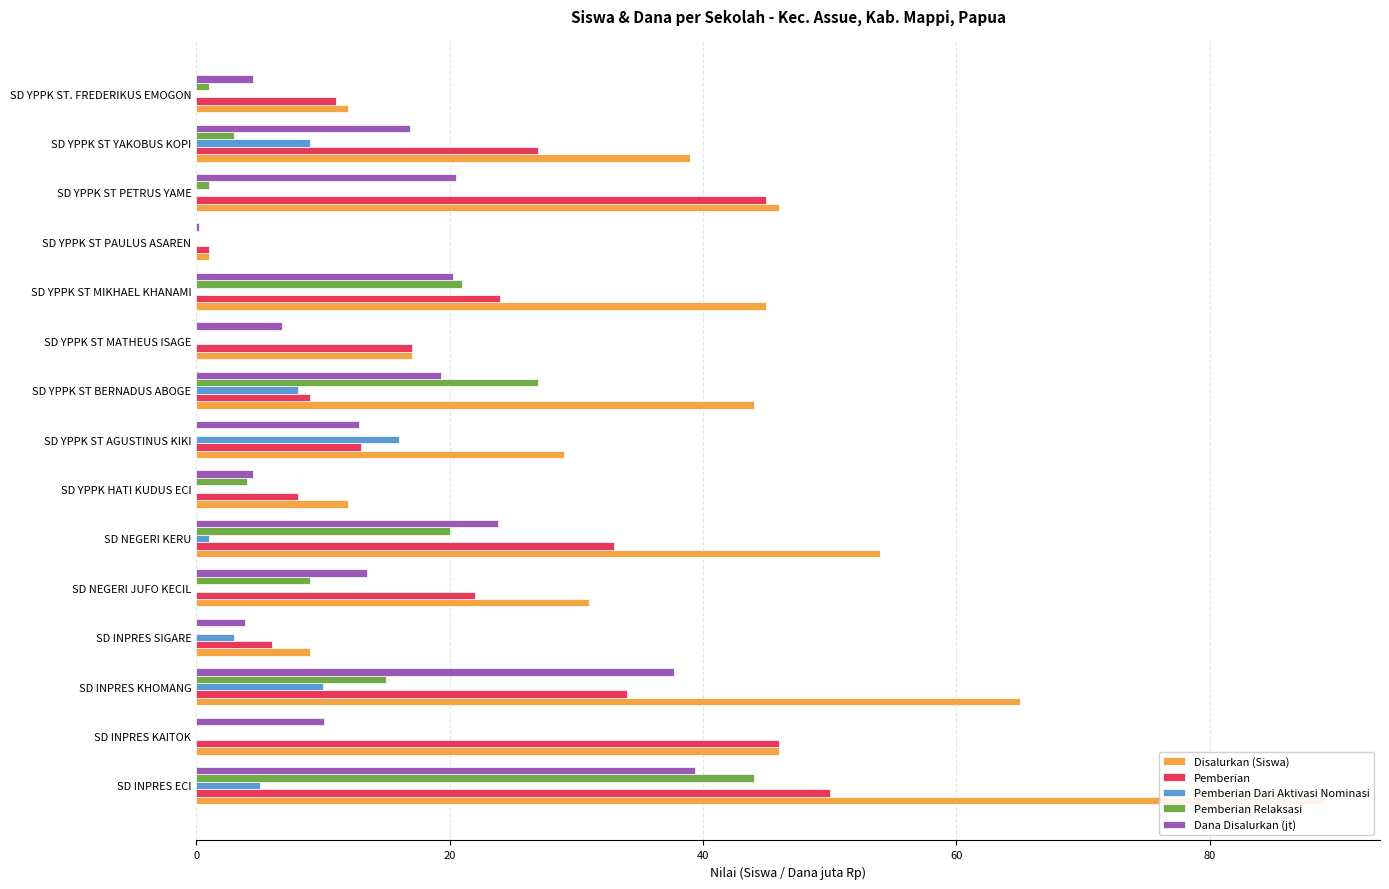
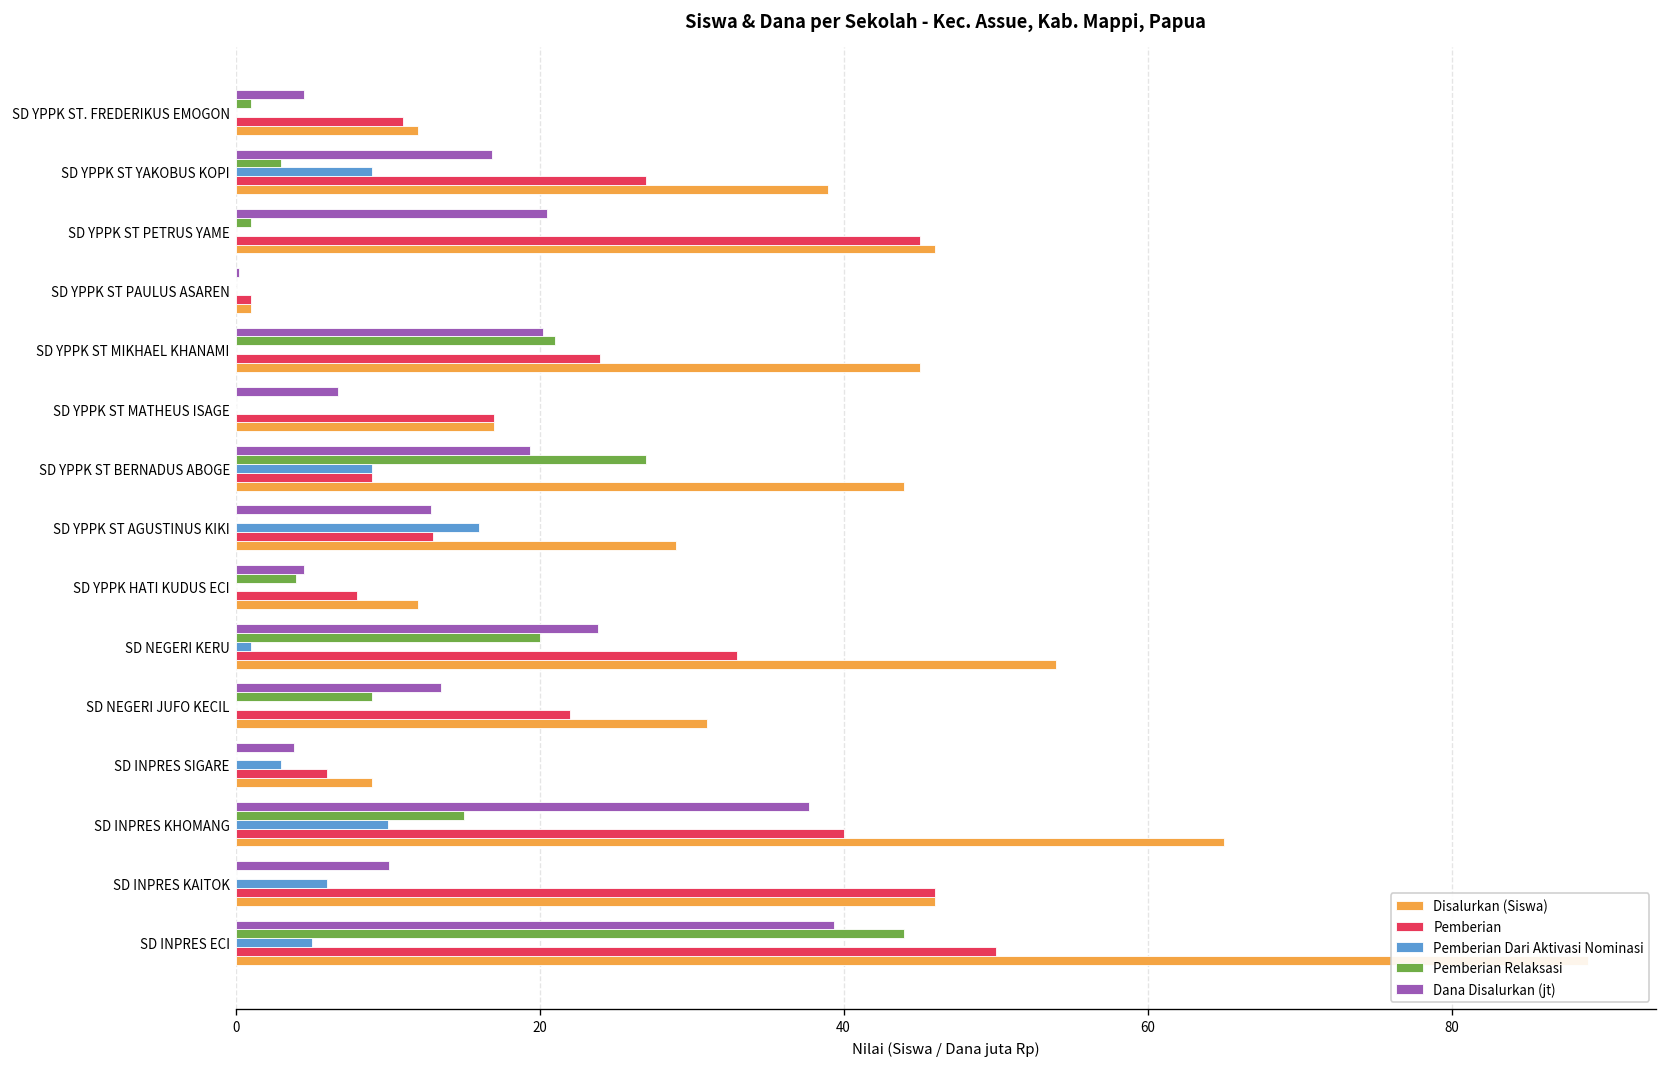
Pemberian Dari Aktivasi Nominasi, SD YPPK ST BERNADUS ABOGE: 8 -> 9
Pemberian, SD INPRES KHOMANG: 34 -> 40
Pemberian Dari Aktivasi Nominasi, SD INPRES KAITOK: 0 -> 6
